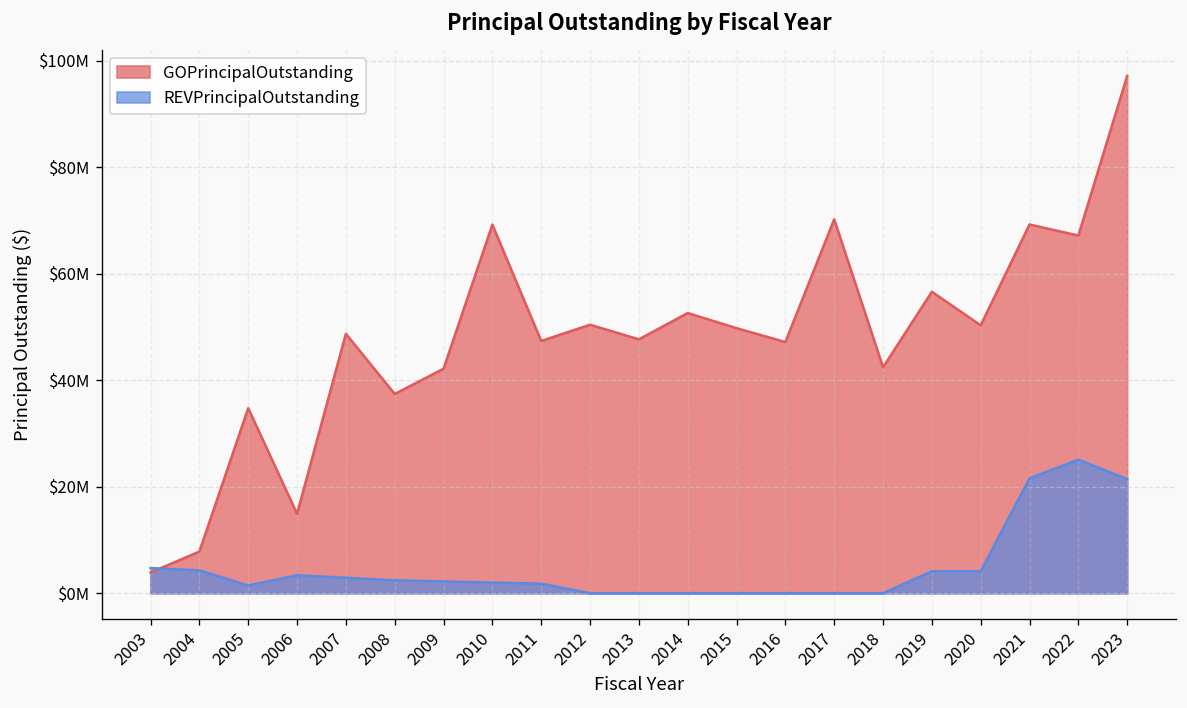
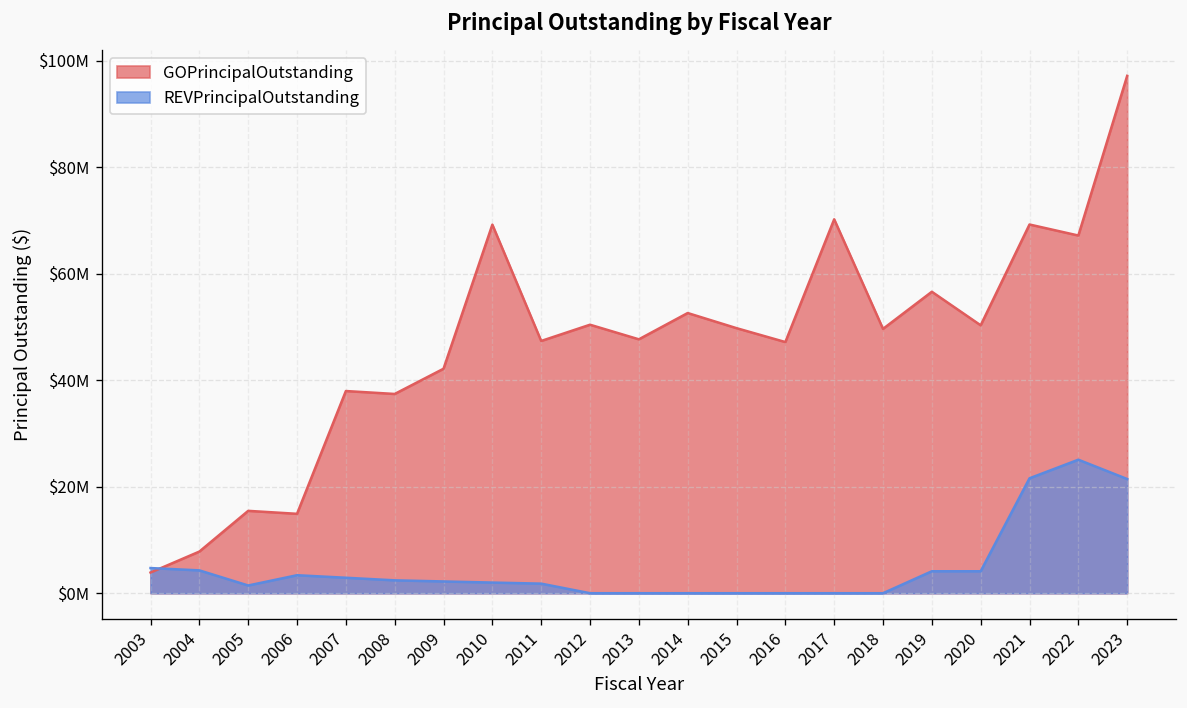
GOPrincipalOutstanding, 2005: $35000000 -> $15000000
GOPrincipalOutstanding, 2007: $49000000 -> $38000000
GOPrincipalOutstanding, 2018: $42000000 -> $50000000
